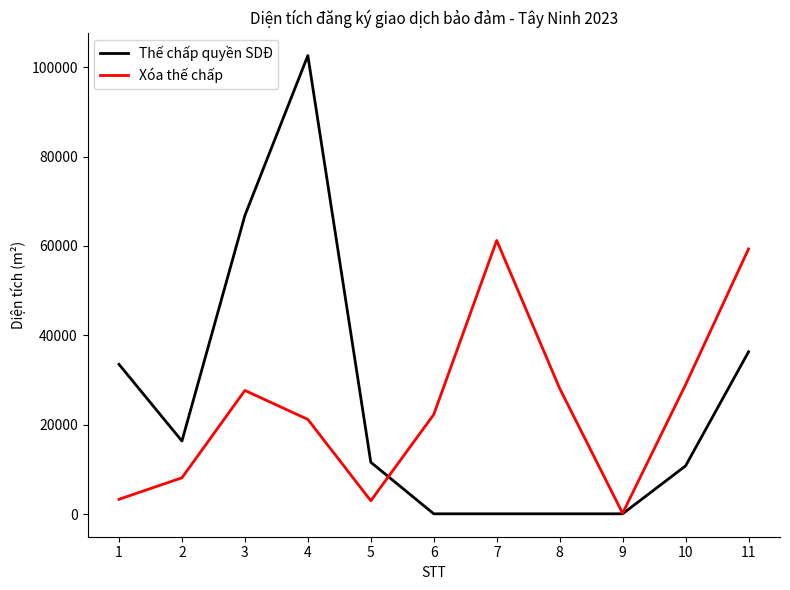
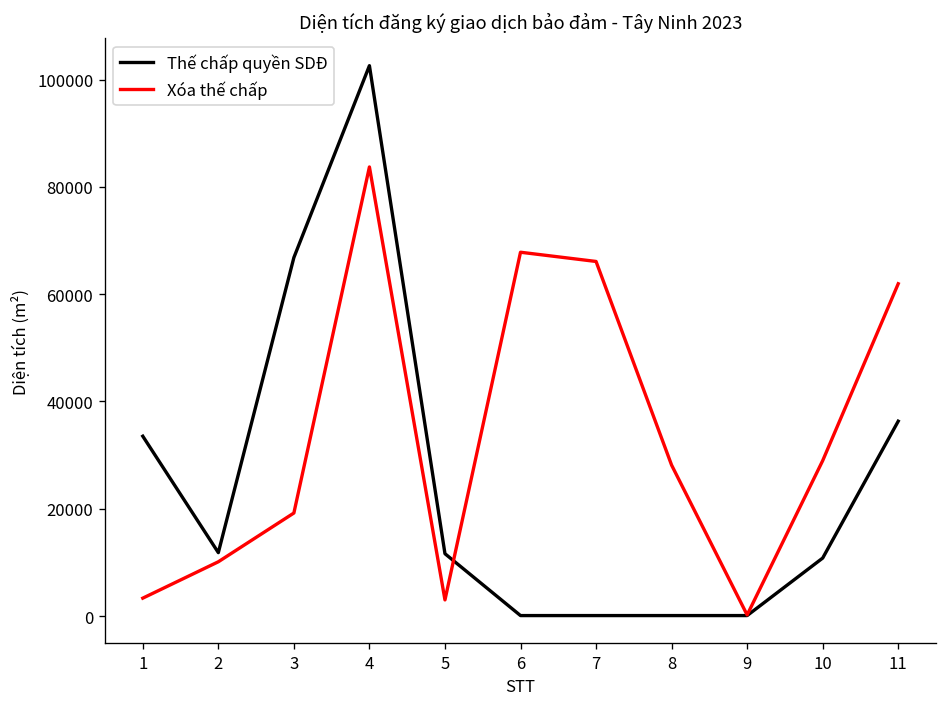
Thế chấp quyền SDĐ, 2: 16000 -> 12000
Xóa thế chấp, 2: 8000 -> 10000
Xóa thế chấp, 3: 28000 -> 19000
Xóa thế chấp, 4: 21000 -> 84000
Xóa thế chấp, 6: 22000 -> 68000
Xóa thế chấp, 7: 61000 -> 66000
Xóa thế chấp, 11: 59000 -> 62000
